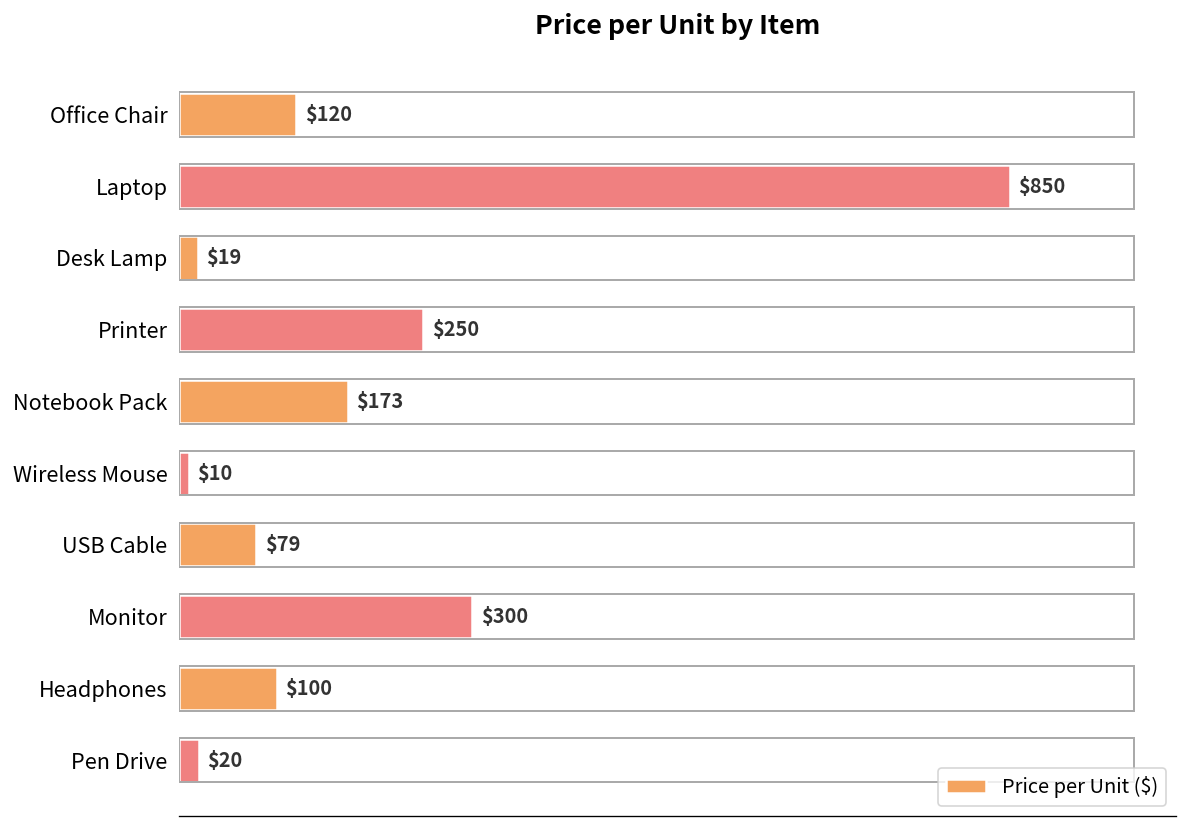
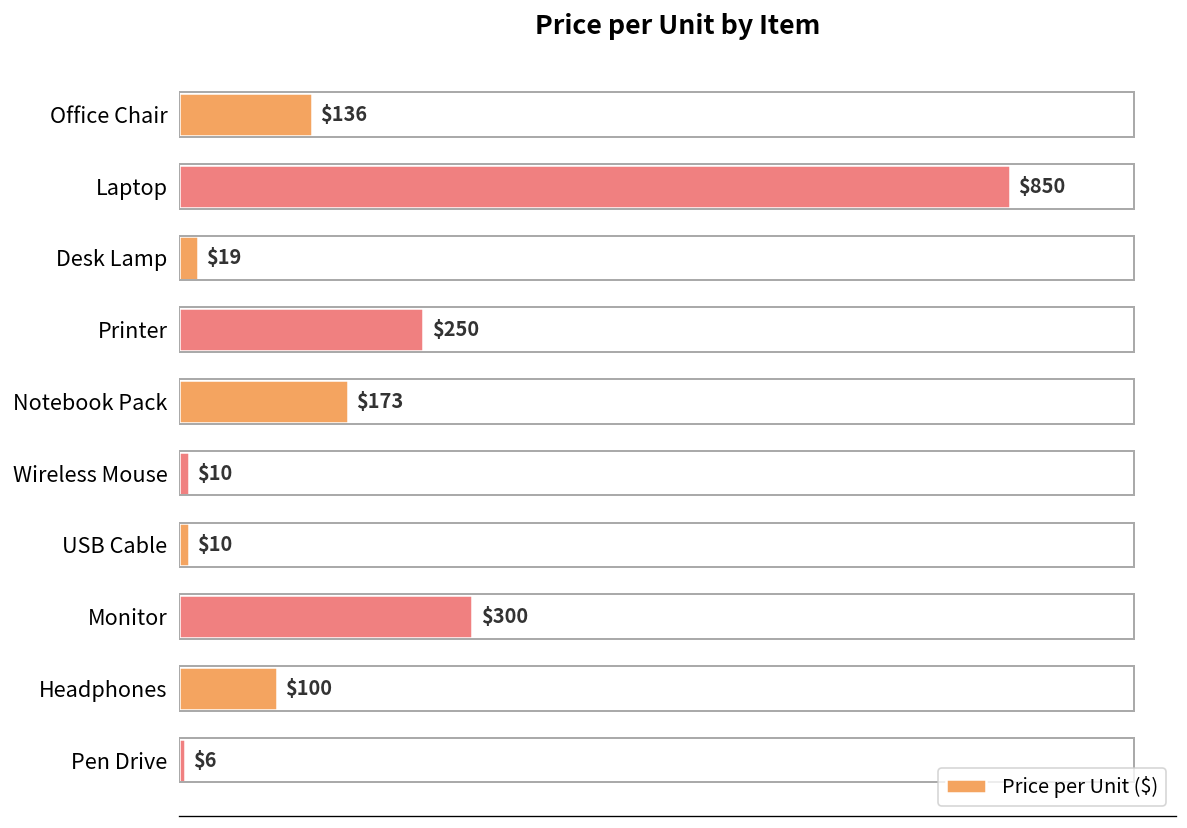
Office Chair: $120 -> $136
USB Cable: $79 -> $10
Pen Drive: $20 -> $6
